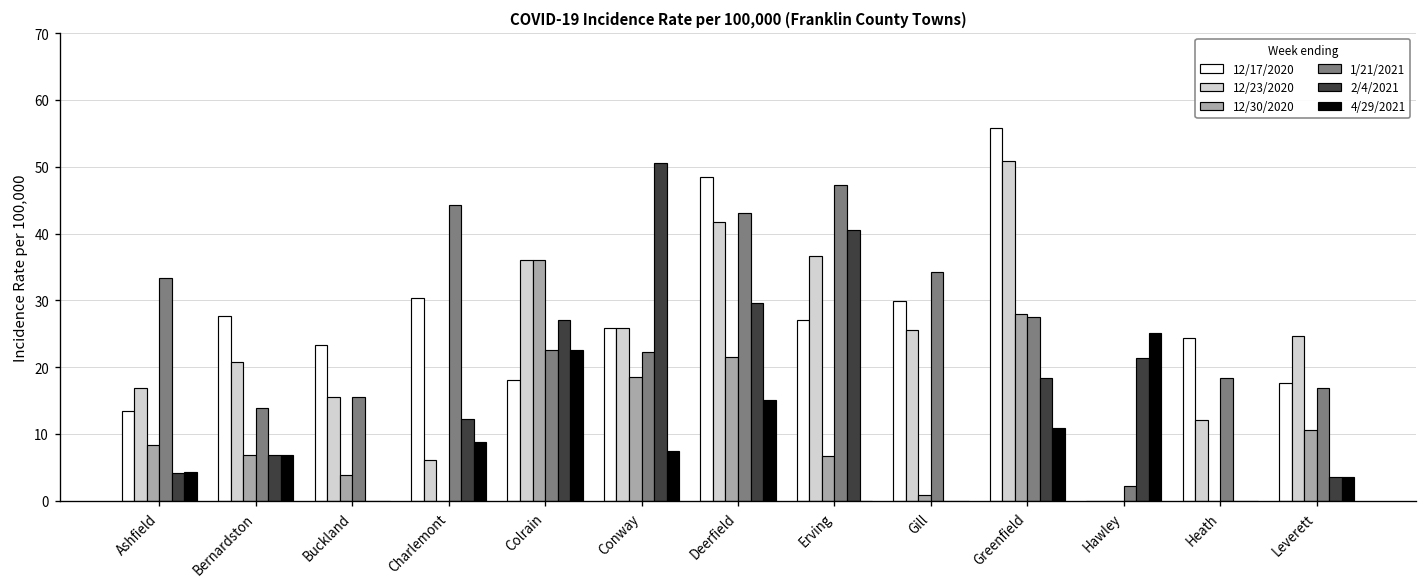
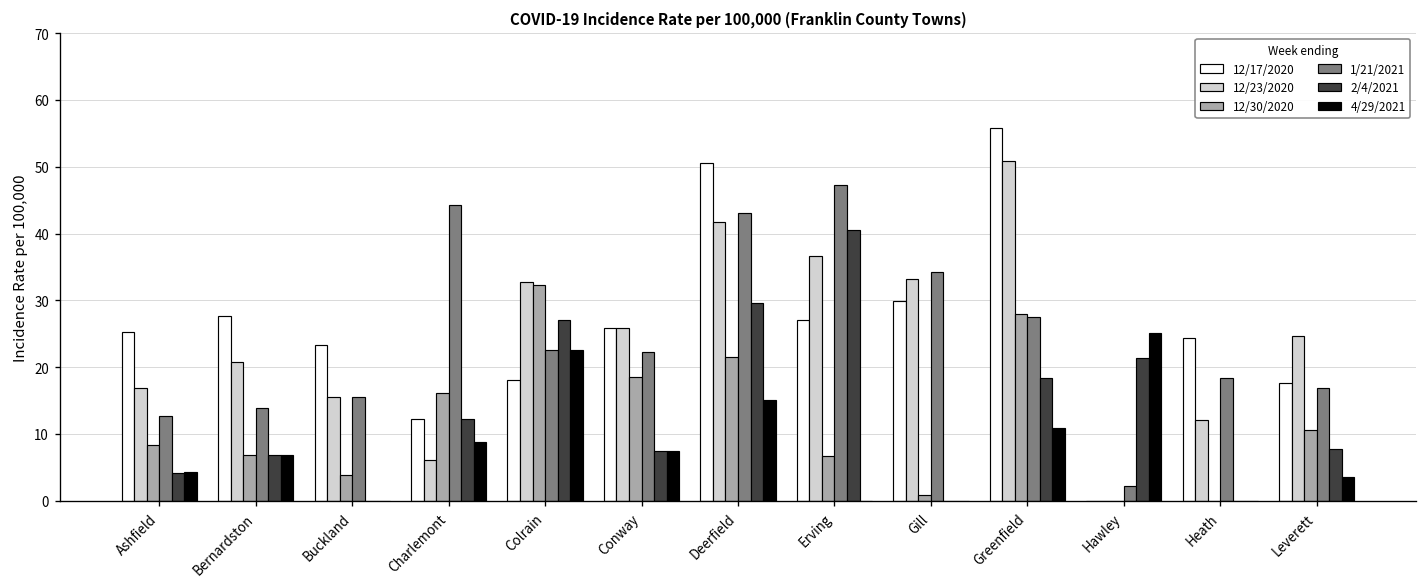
12/17/2020, Ashfield: 13 -> 25
1/21/2021, Ashfield: 33 -> 13
12/17/2020, Charlemont: 30 -> 12
12/30/2020, Charlemont: 0 -> 16
12/23/2020, Colrain: 36 -> 33
12/30/2020, Colrain: 36 -> 32
2/4/2021, Conway: 51 -> 7
12/17/2020, Deerfield: 48 -> 51
12/23/2020, Gill: 26 -> 33
2/4/2021, Leverett: 4 -> 8
